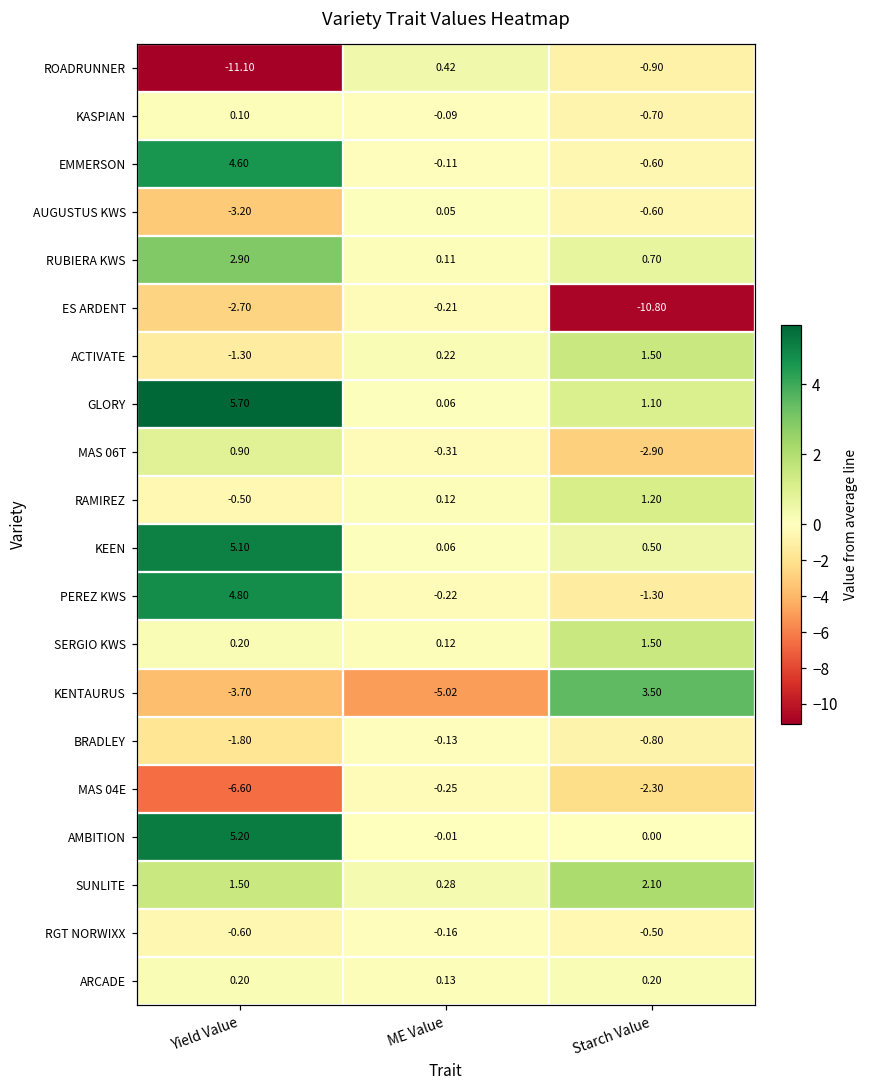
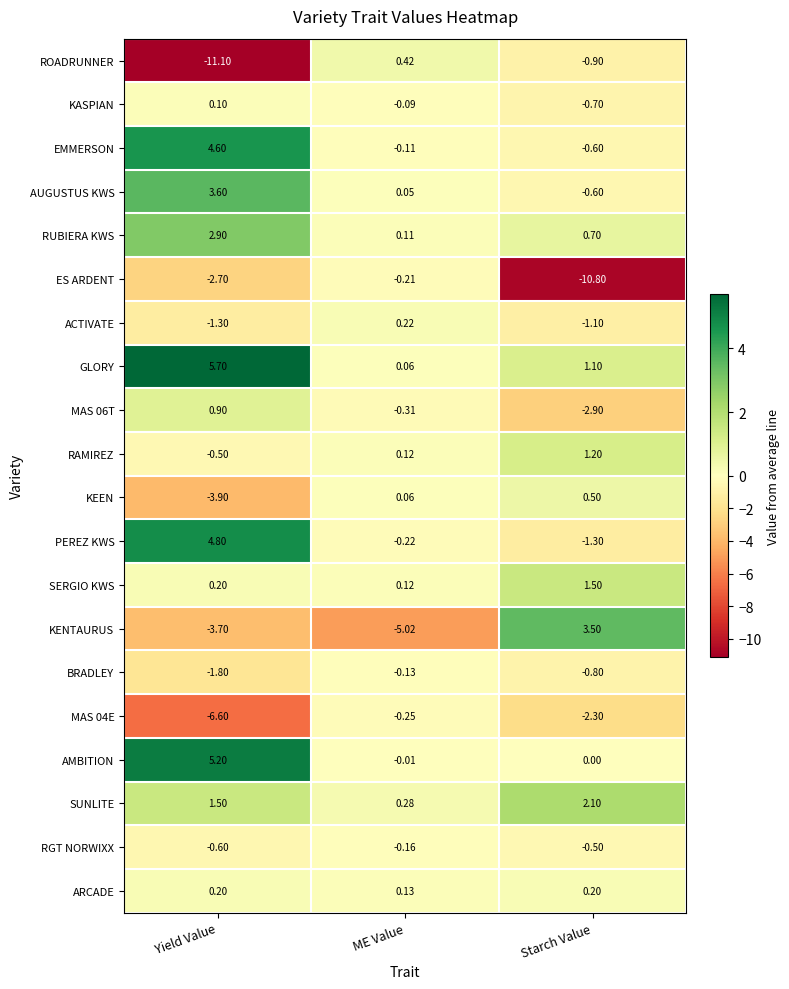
AUGUSTUS KWS, Yield Value: -3.20 -> 3.60
ACTIVATE, Starch Value: 1.50 -> -1.10
KEEN, Yield Value: 5.10 -> -3.90
